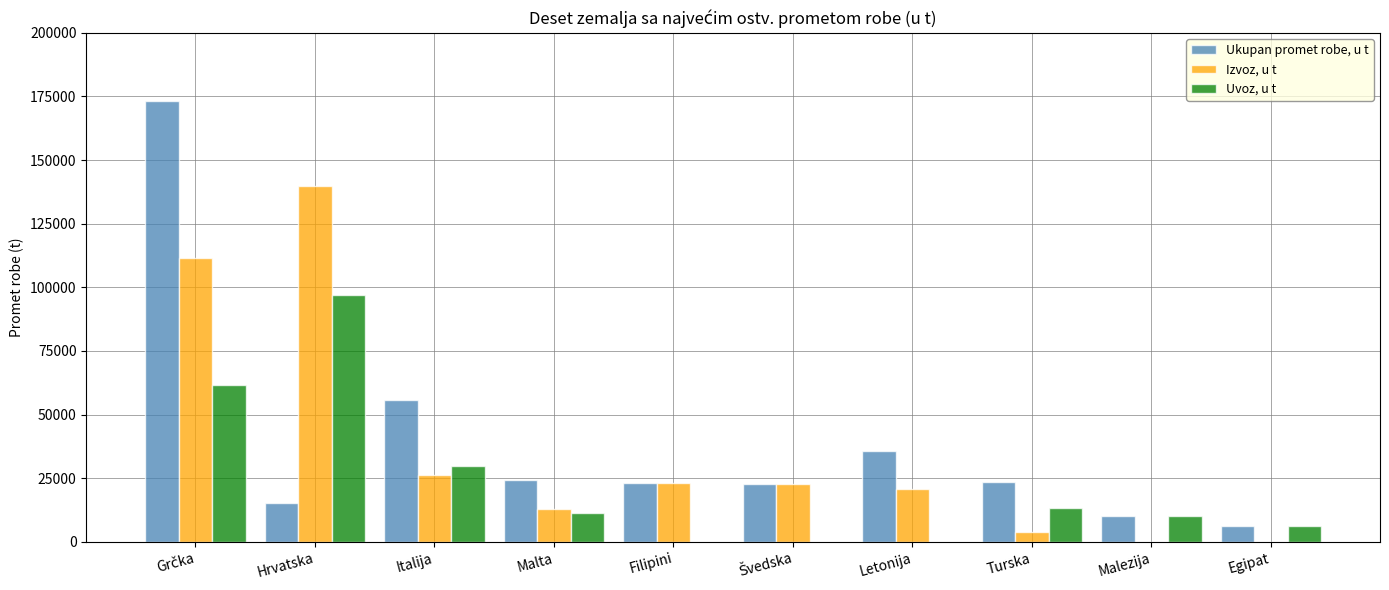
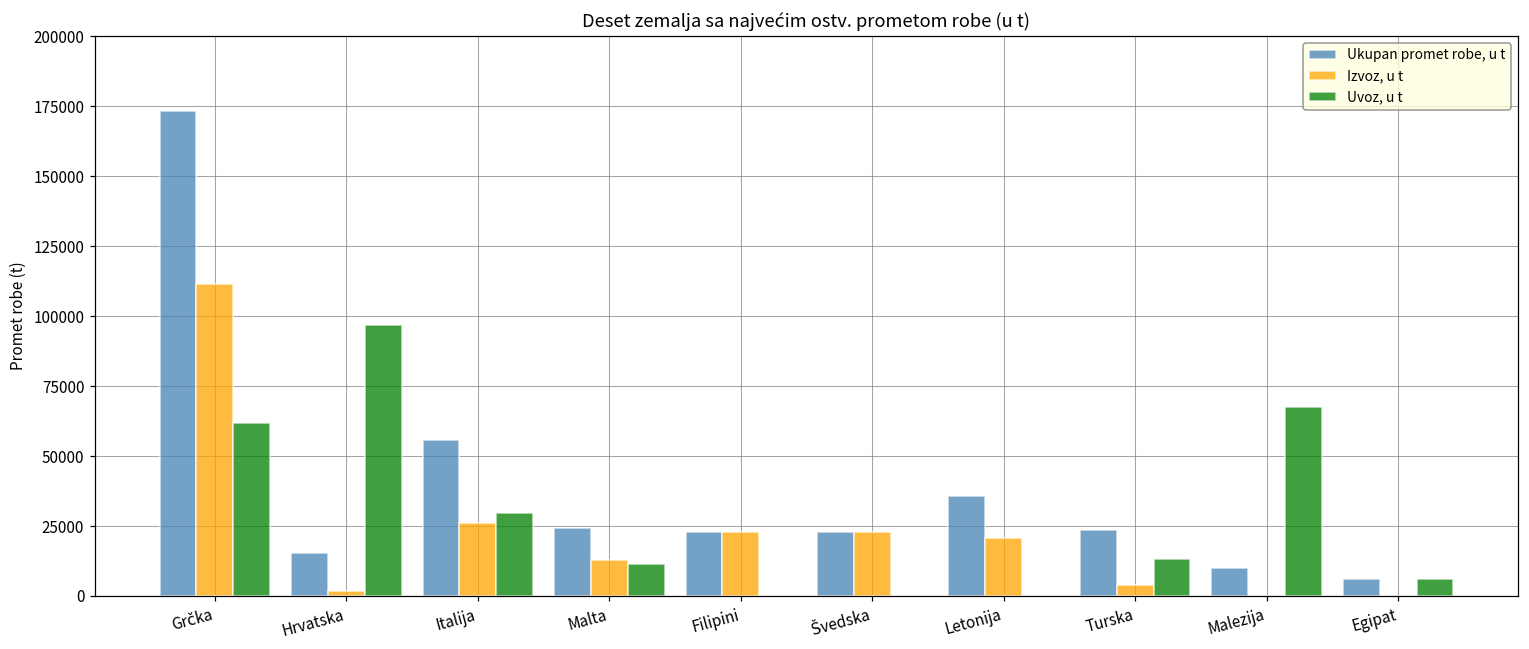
Izvoz, u t, Hrvatska: 140000 -> 2000
Uvoz, u t, Malezija: 10000 -> 67000
